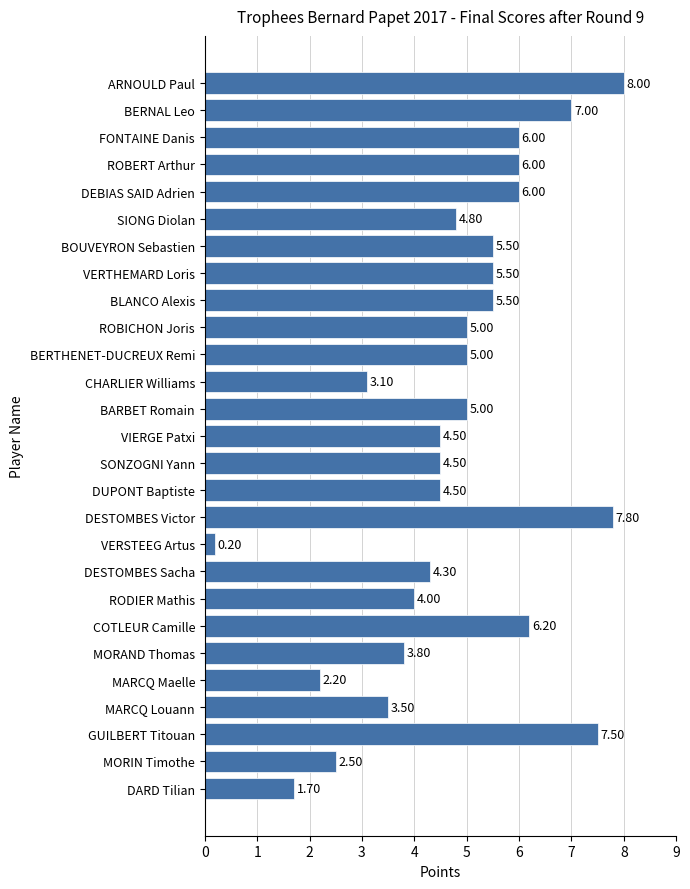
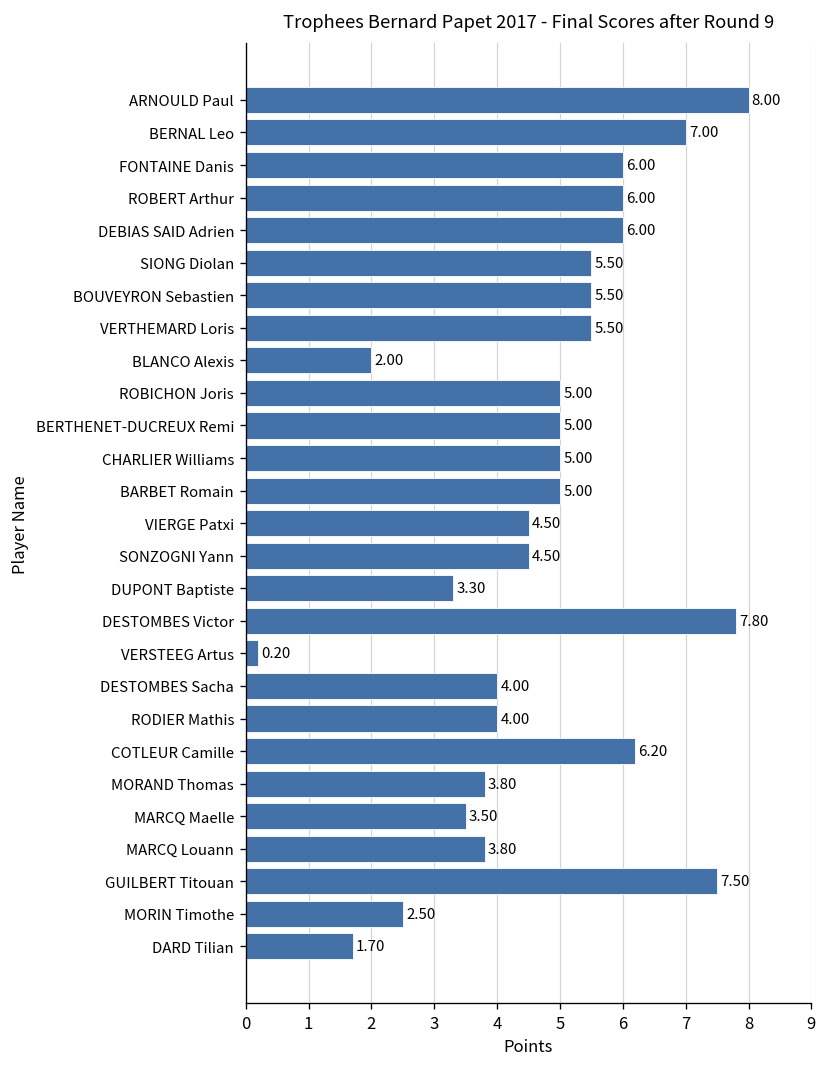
SIONG Diolan: 4.80 -> 5.50
BLANCO Alexis: 5.50 -> 2.00
CHARLIER Williams: 3.10 -> 5.00
DUPONT Baptiste: 4.50 -> 3.30
DESTOMBES Sacha: 4.30 -> 4.00
MARCQ Maelle: 2.20 -> 3.50
MARCQ Louann: 3.50 -> 3.80
